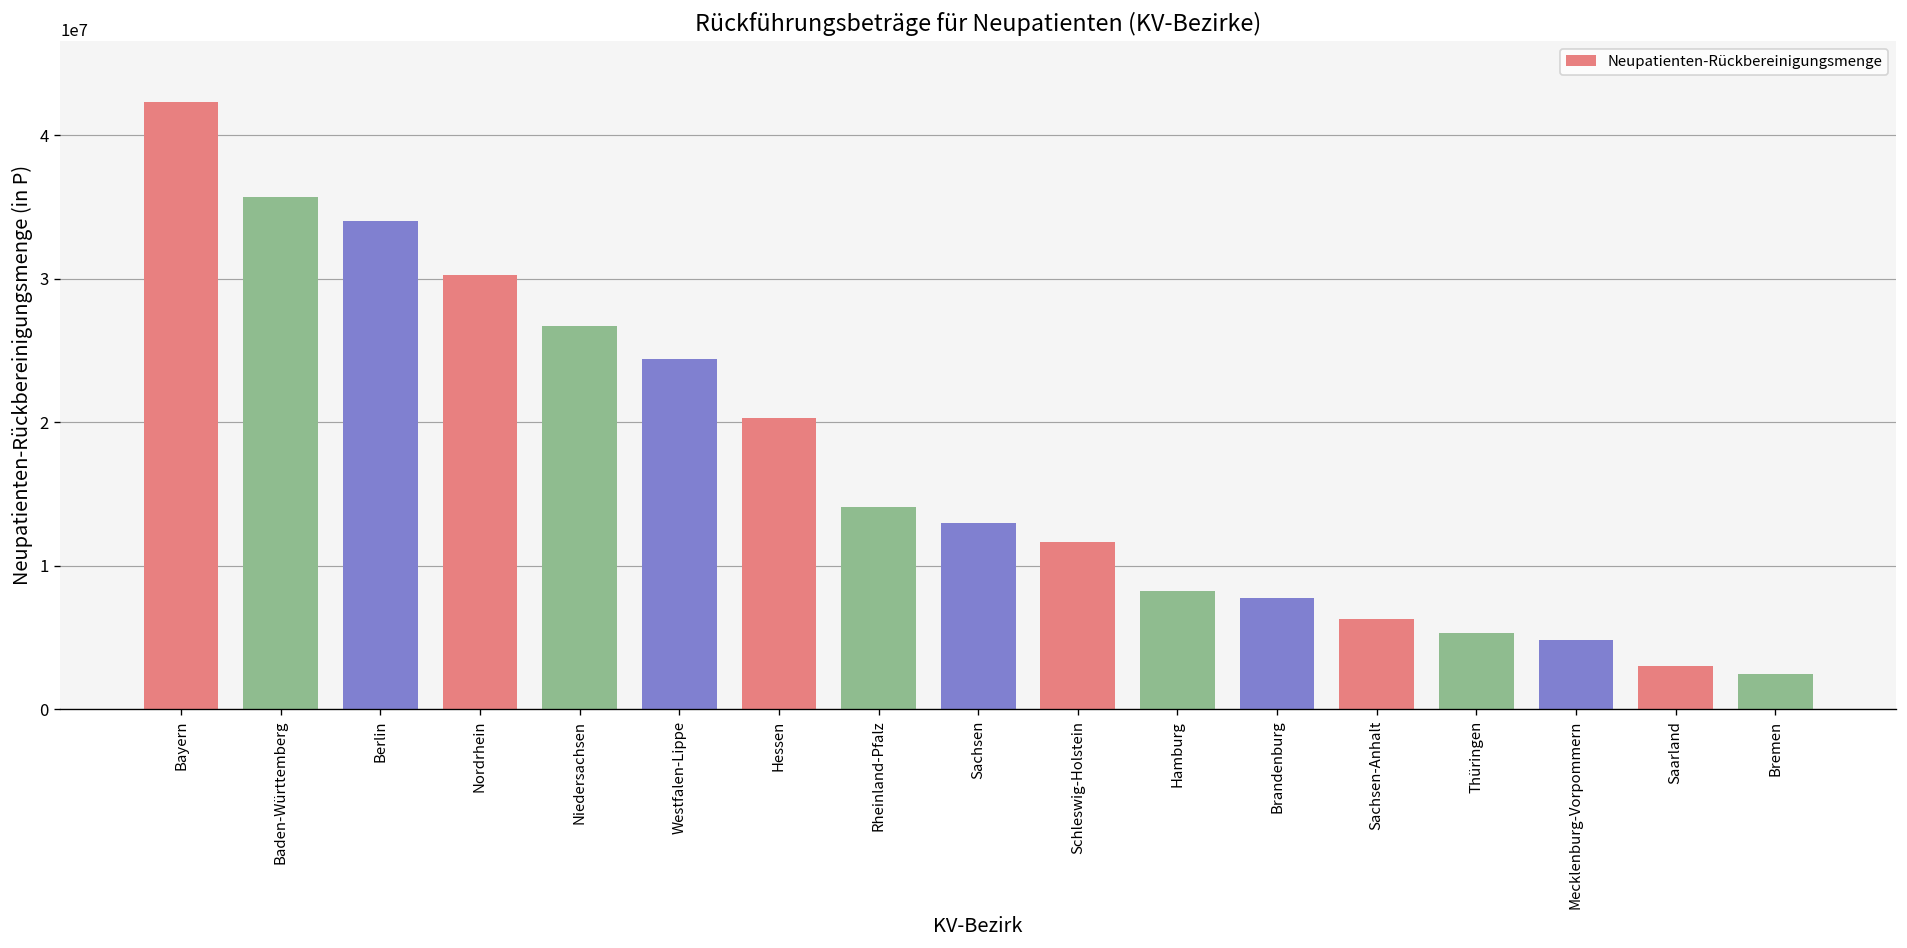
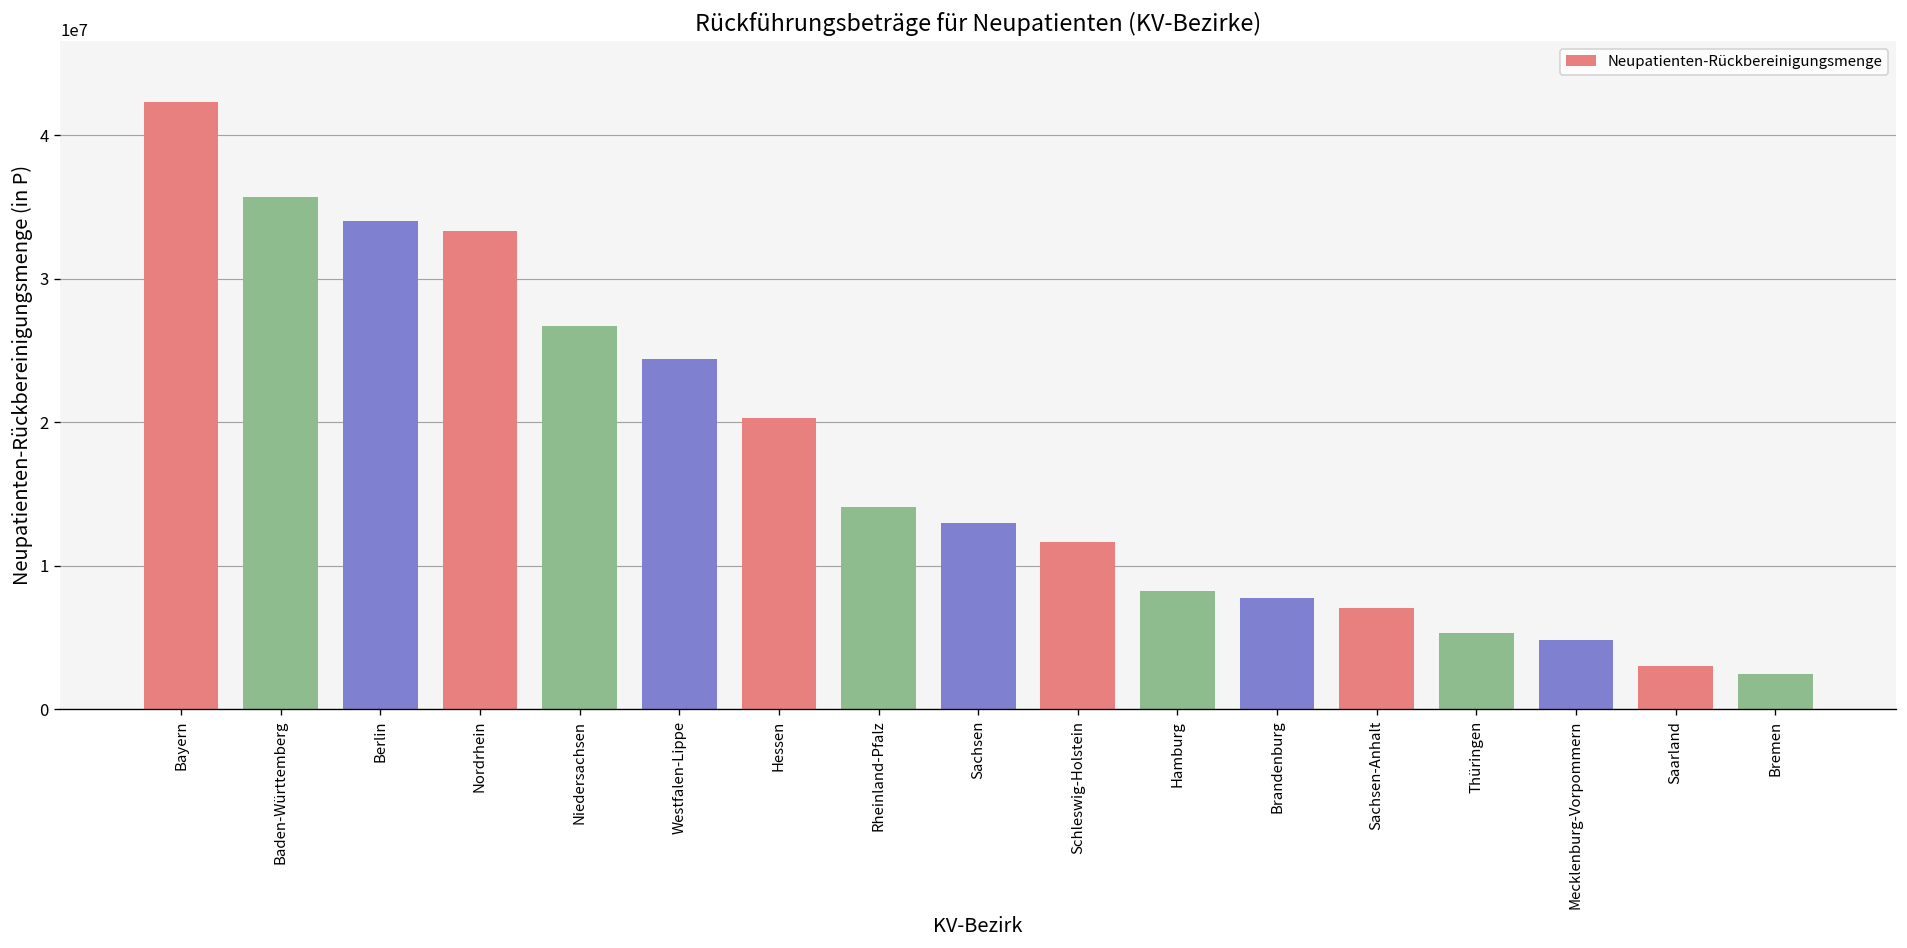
Nordrhein: 30300000 -> 33400000
Sachsen-Anhalt: 6300000 -> 7000000
